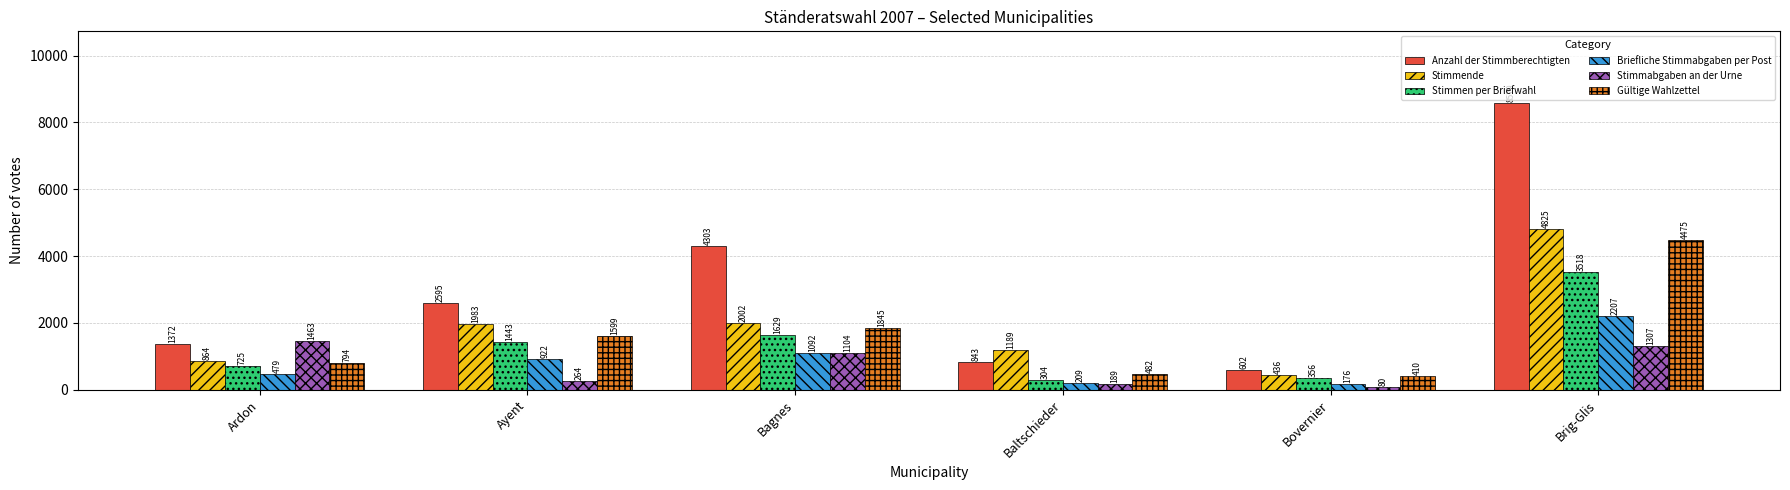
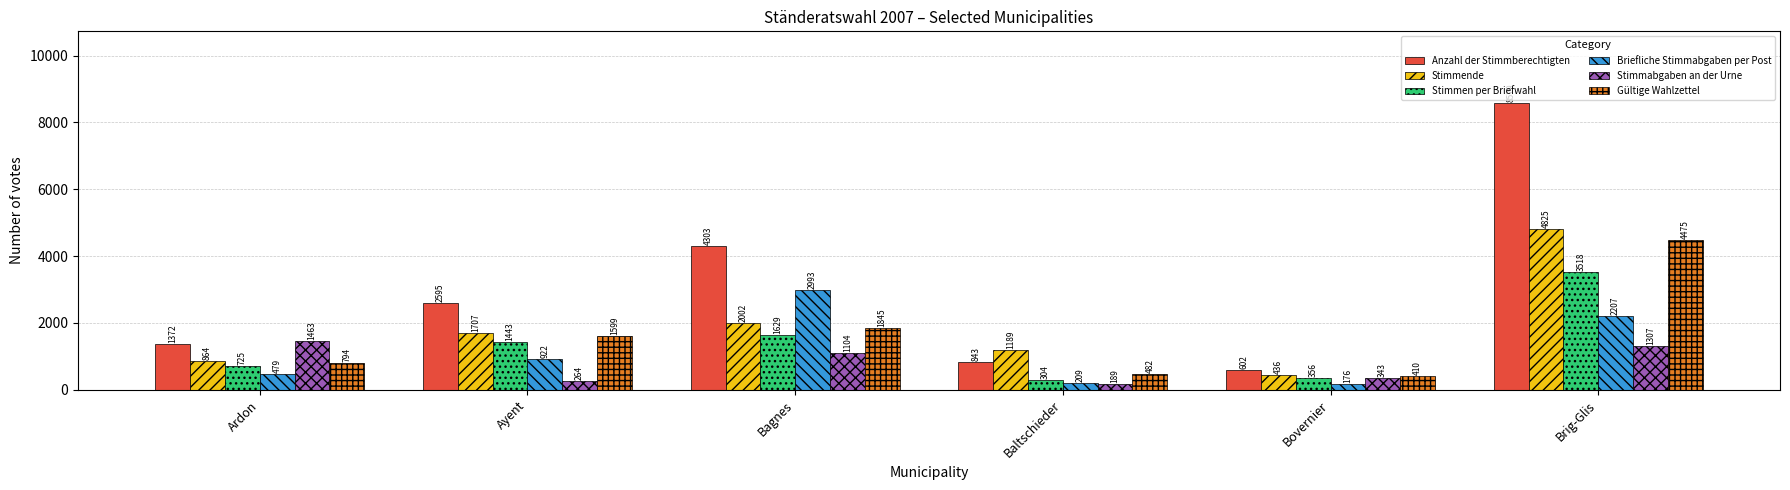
Stimmende, Ayent: 1983 -> 1707
Briefliche Stimmabgaben per Post, Bagnes: 1092 -> 2993
Stimmabgaben an der Urne, Bovernier: 80 -> 343
